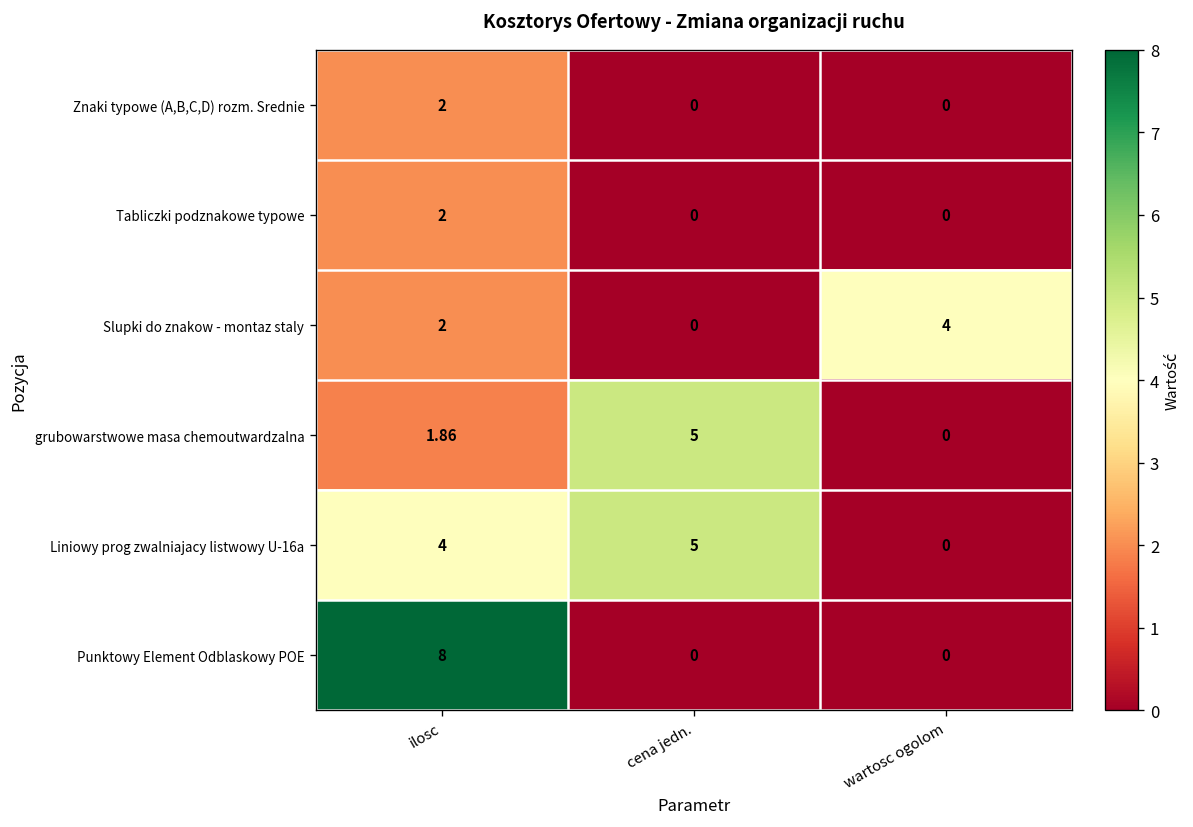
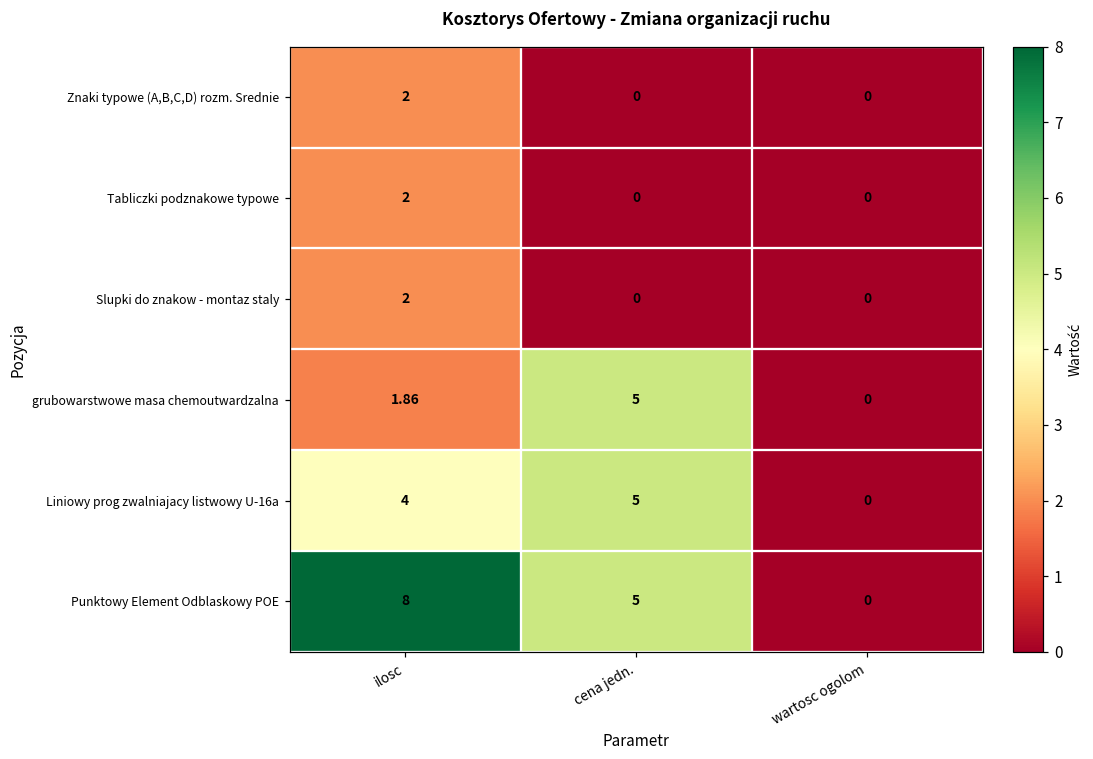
Slupki do znakow - montaz staly, wartosc ogolom: 4 -> 0
Punktowy Element Odblaskowy POE, cena jedn.: 0 -> 5
